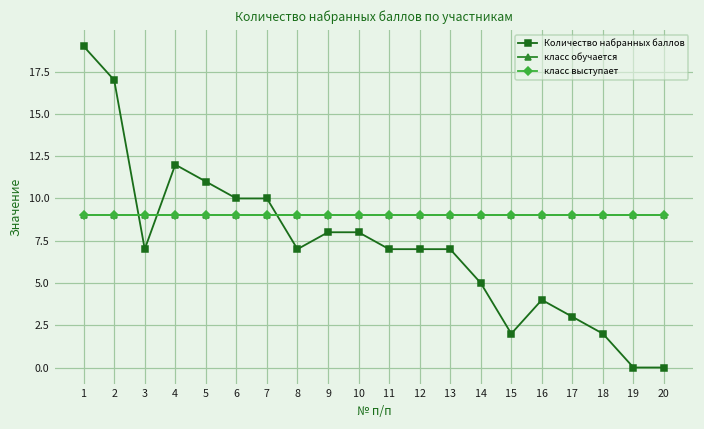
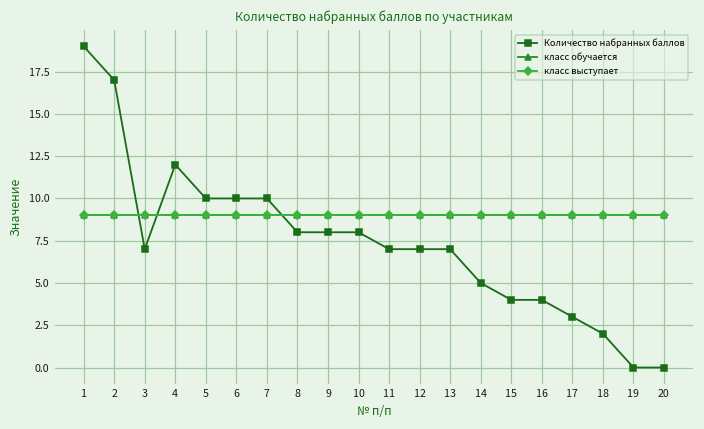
Количество набранных баллов, 5: 11 -> 10
Количество набранных баллов, 8: 7 -> 8
Количество набранных баллов, 15: 2 -> 4
